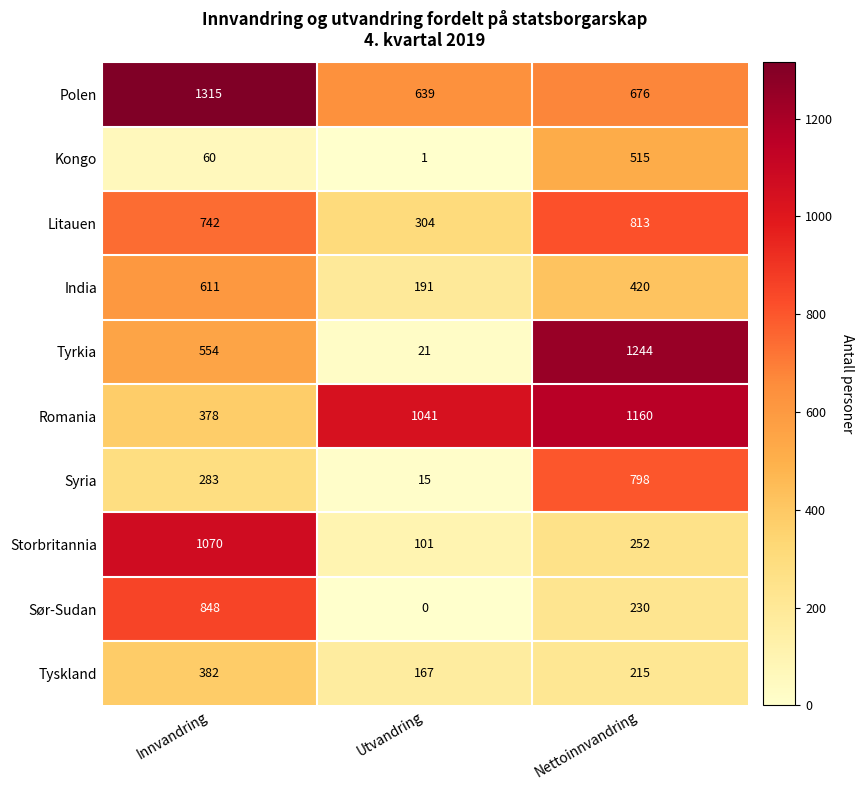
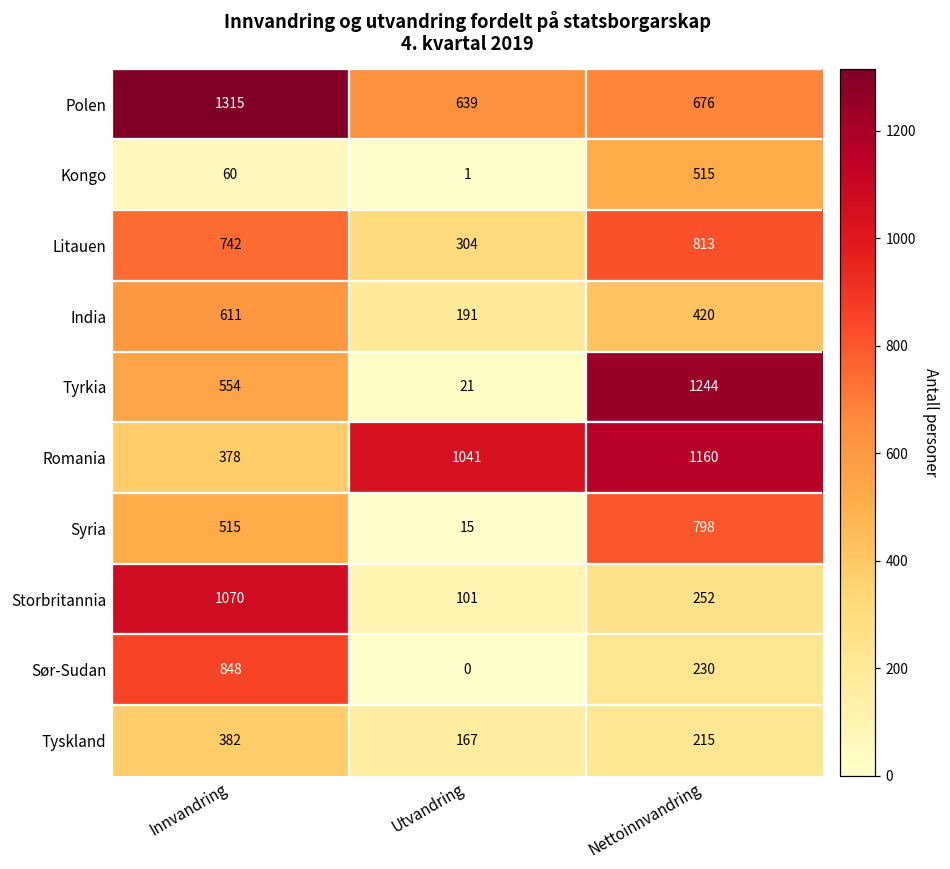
Syria, Innvandring: 283 -> 515
